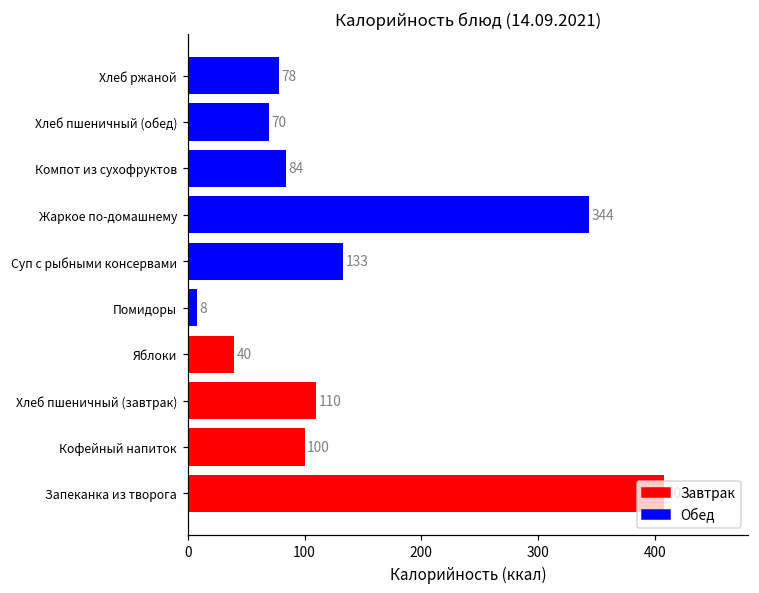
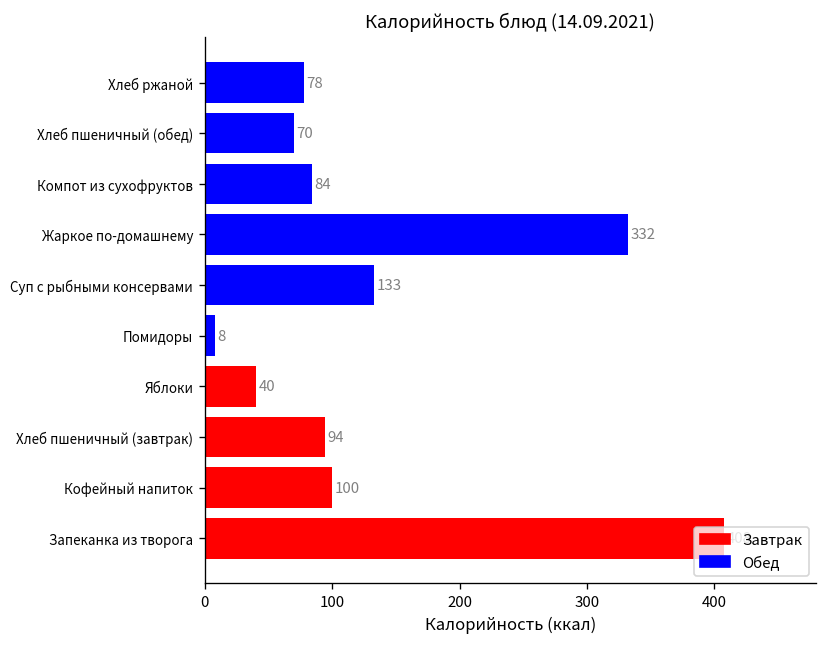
Жаркое по-домашнему: 344 -> 332
Хлеб пшеничный (завтрак): 110 -> 94
